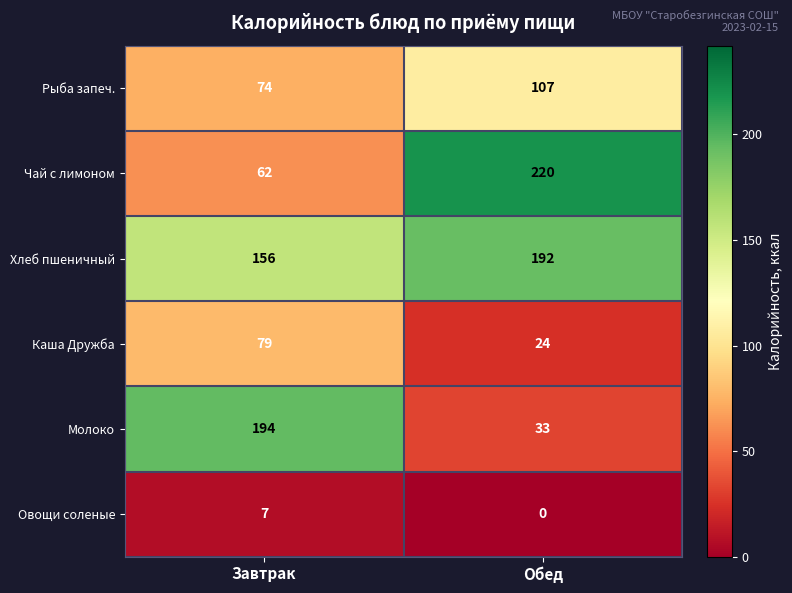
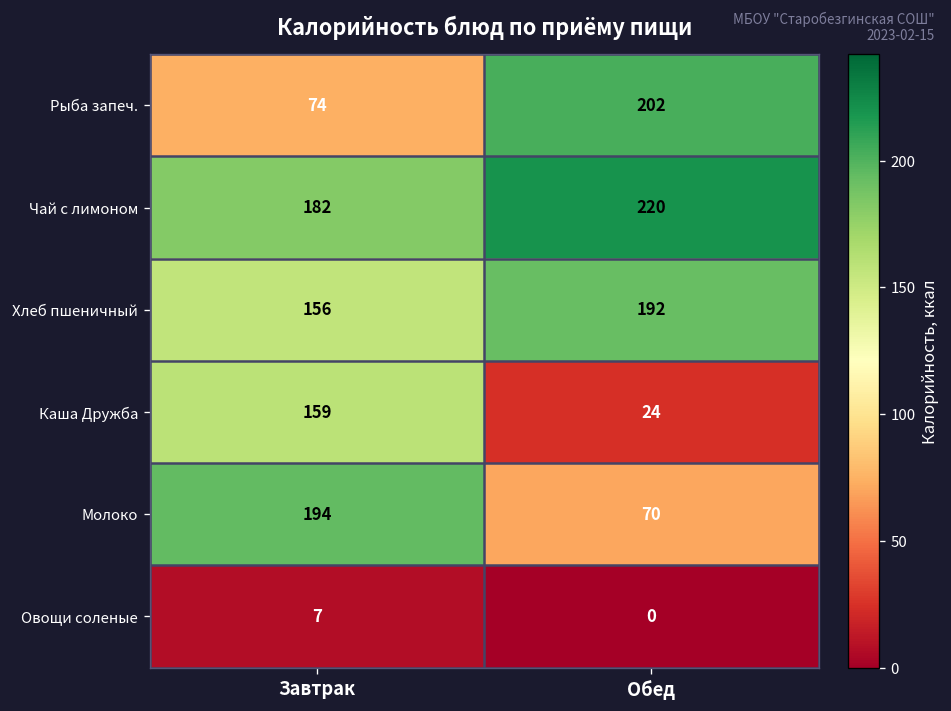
Рыба запеч., Обед: 107 -> 202
Чай с лимоном, Завтрак: 62 -> 182
Каша Дружба, Завтрак: 79 -> 159
Молоко, Обед: 33 -> 70
